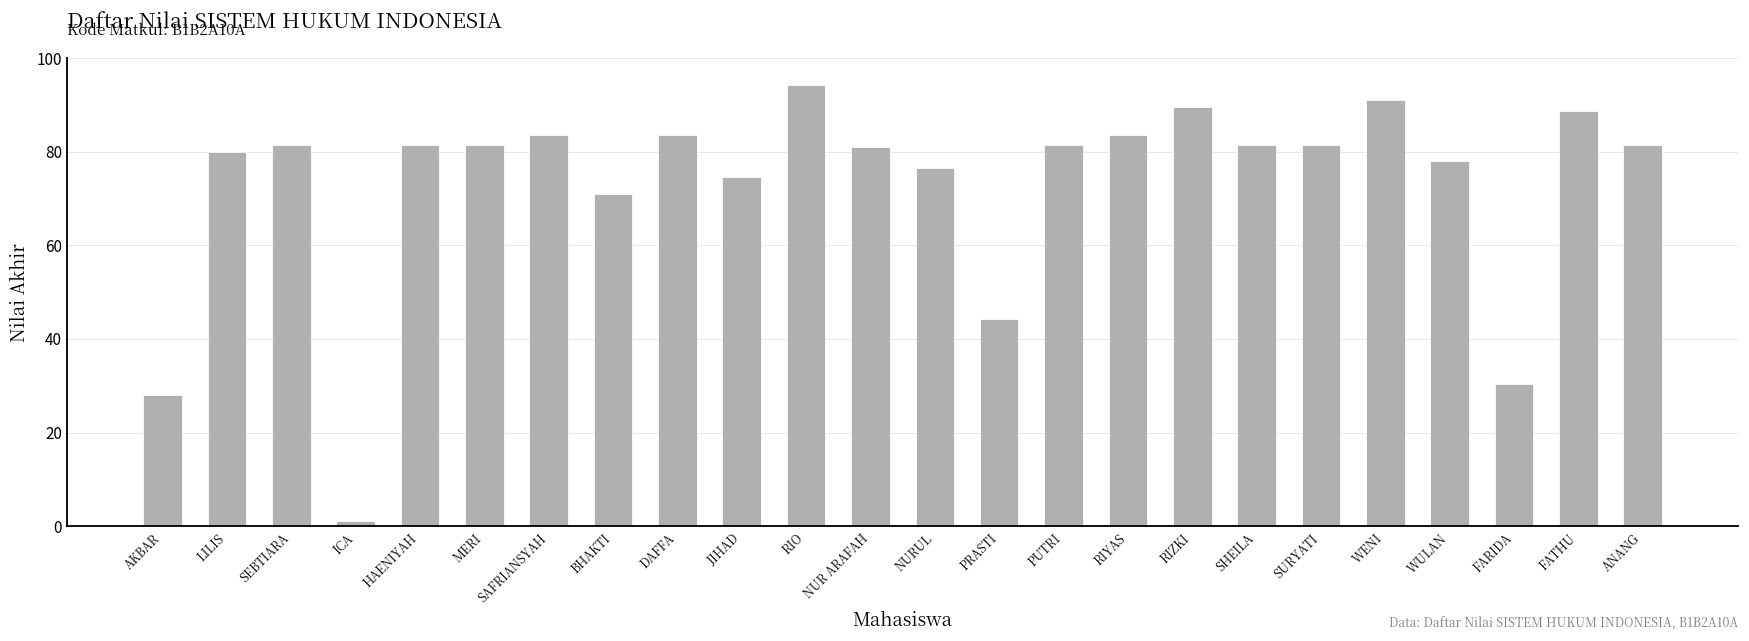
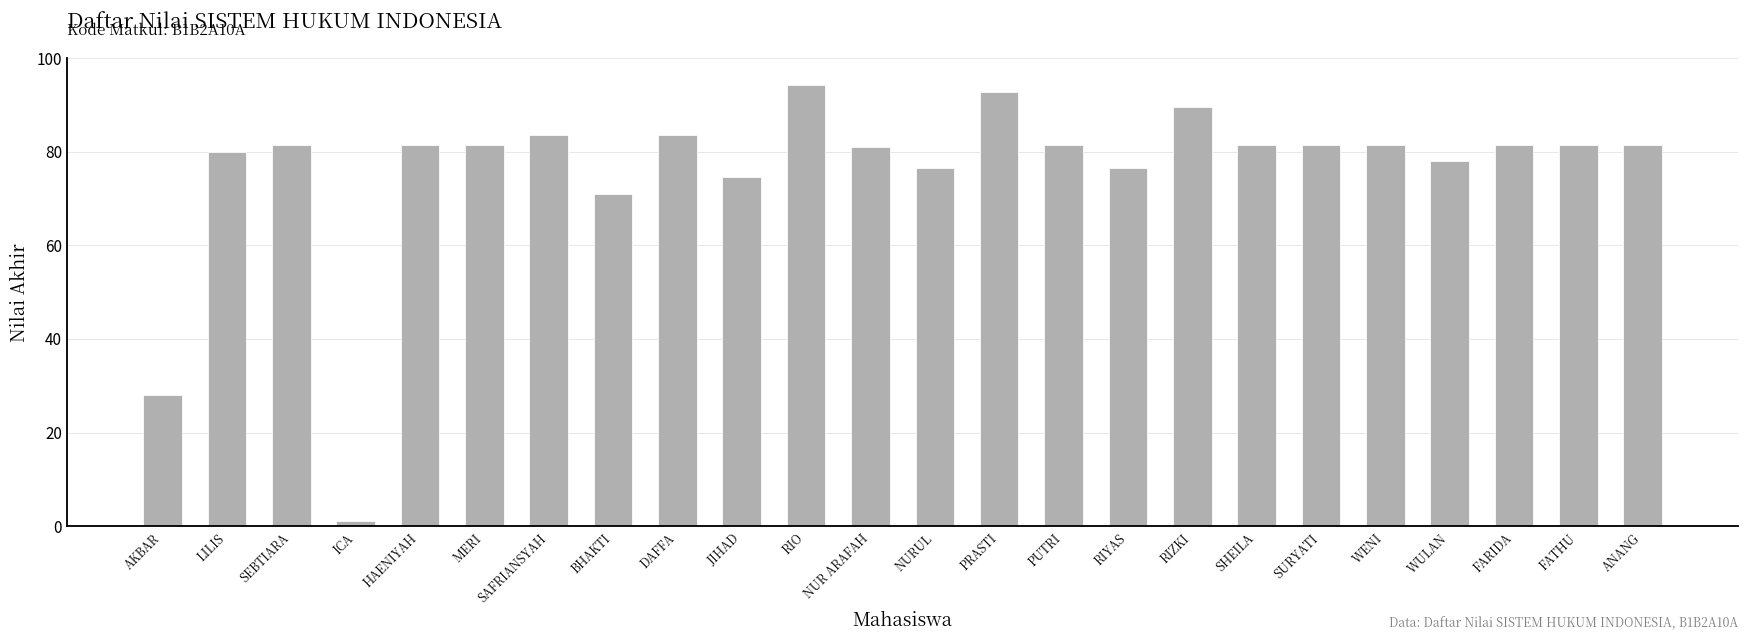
PRASTI: 44 -> 93
RIYAS: 84 -> 77
WENI: 91 -> 82
FARIDA: 30 -> 82
FATHU: 89 -> 82
